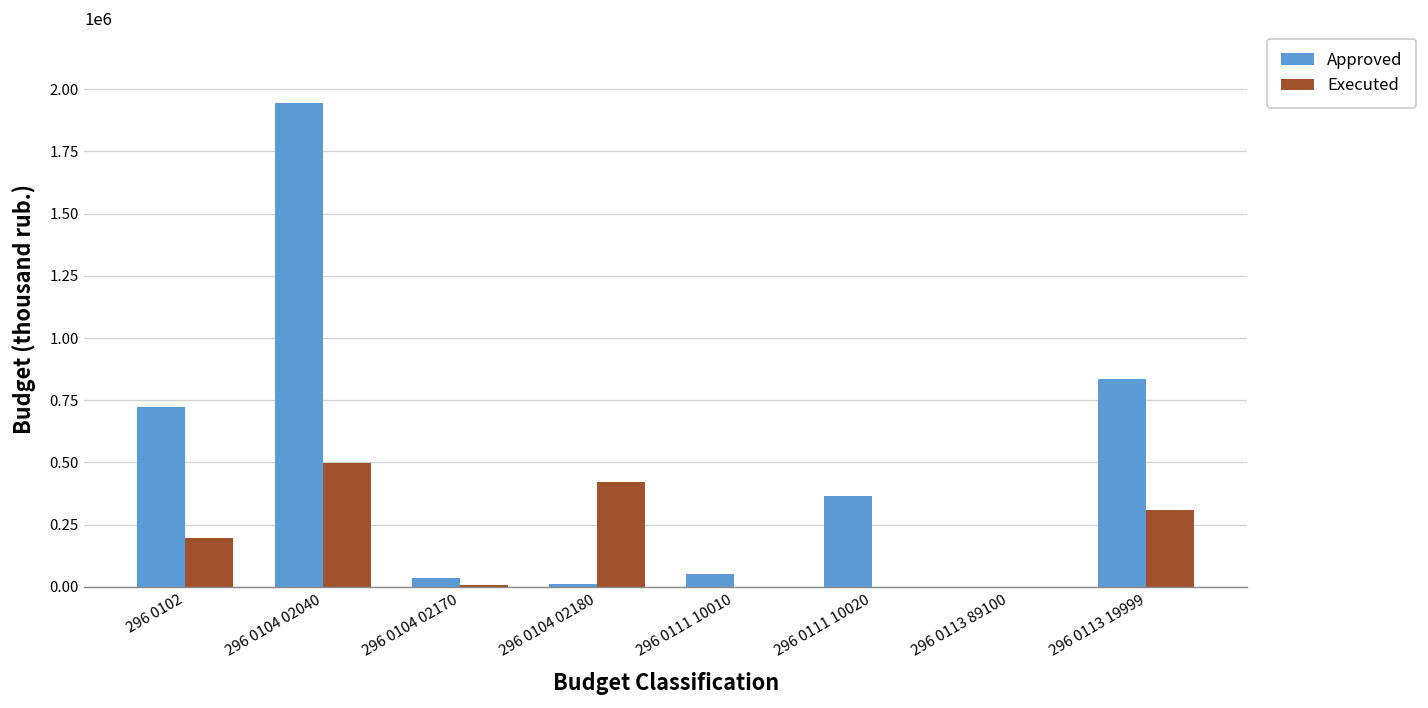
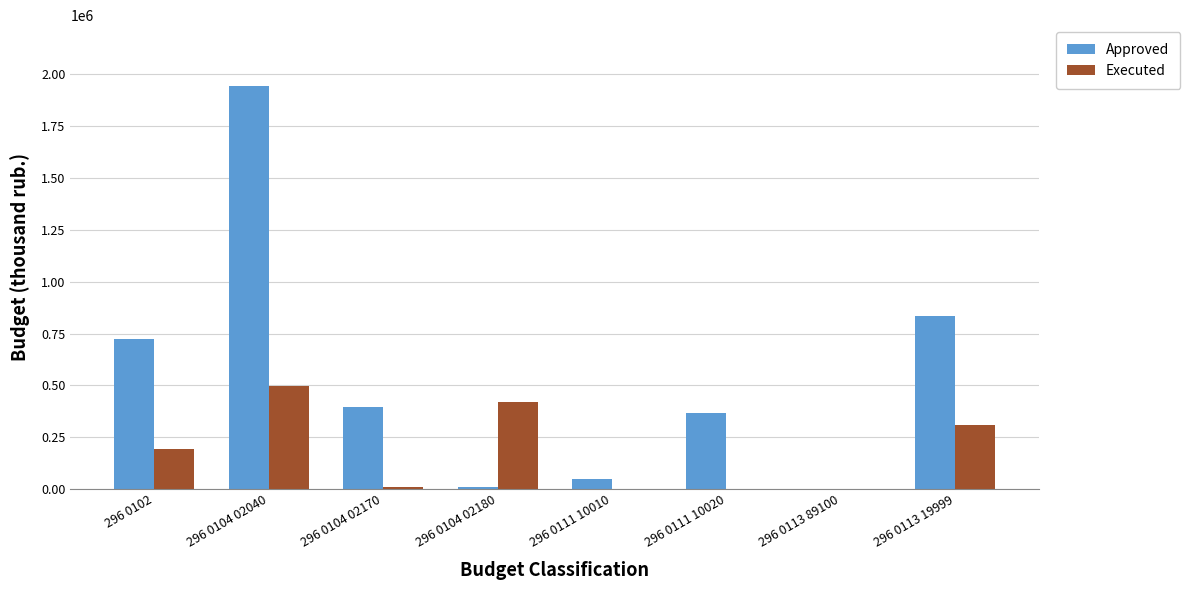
Approved, 296 0104 02170: 30000 -> 400000
